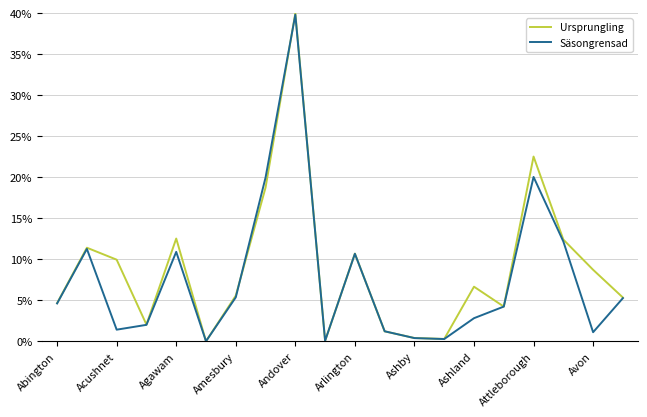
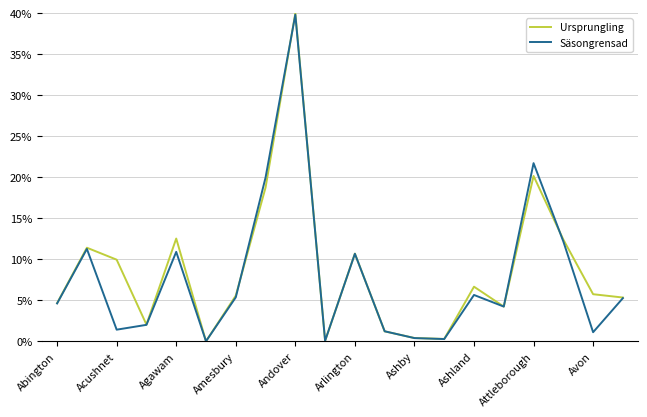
Säsongrensad, Ashland: 3% -> 6%
Ursprungling, Attleborough: 23% -> 20%
Säsongrensad, Attleborough: 20% -> 22%
Ursprungling, Avon: 9% -> 6%
